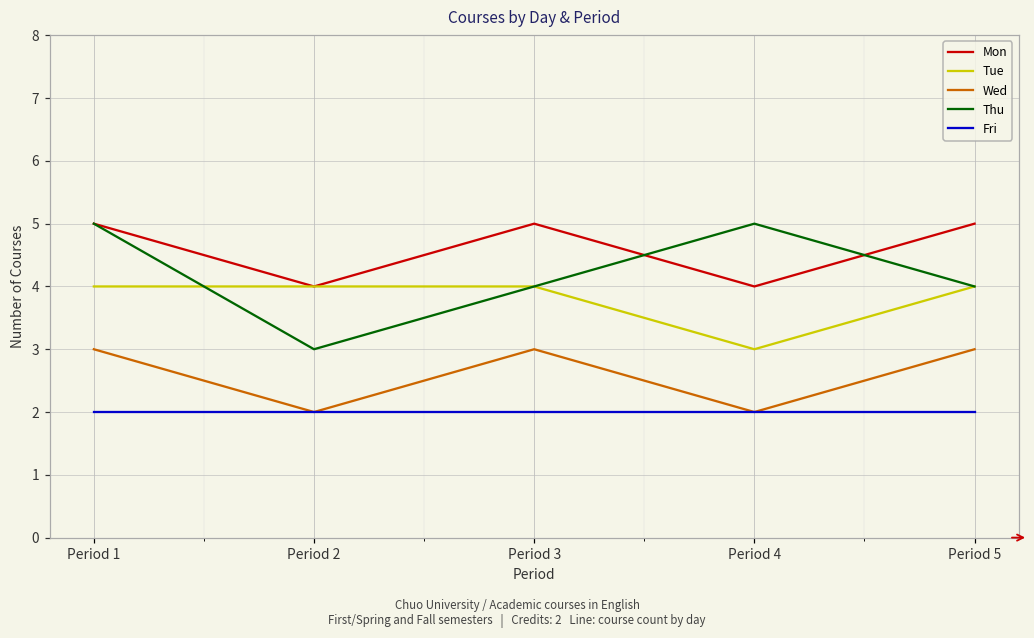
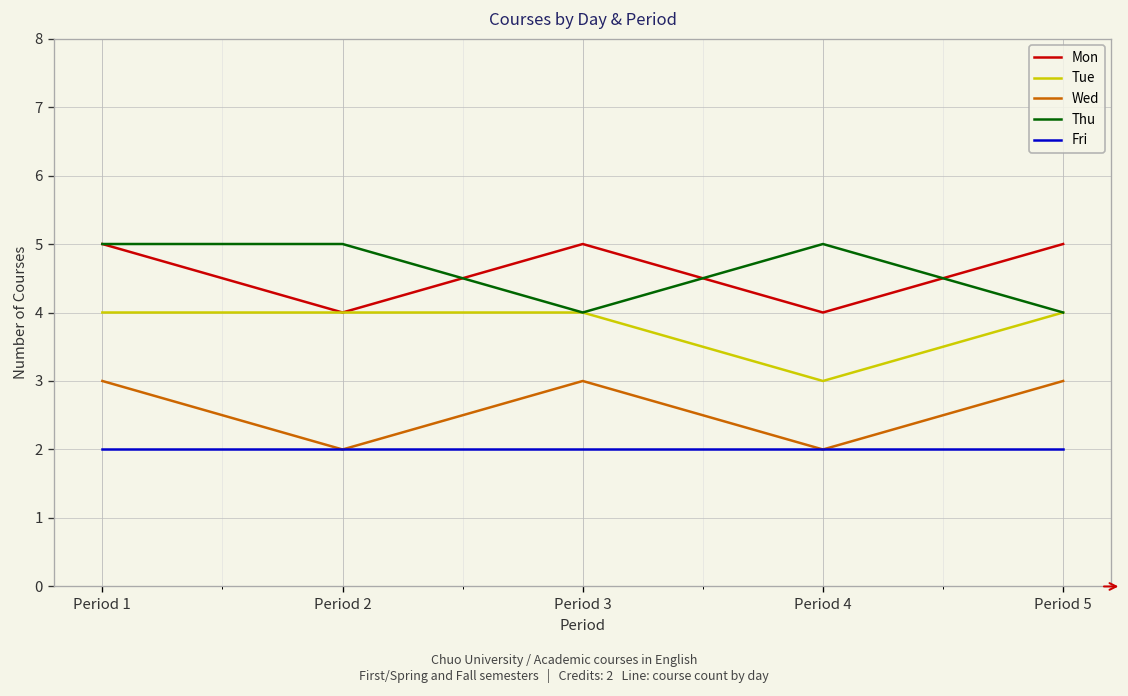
Thu, Period 2: 3 -> 5
